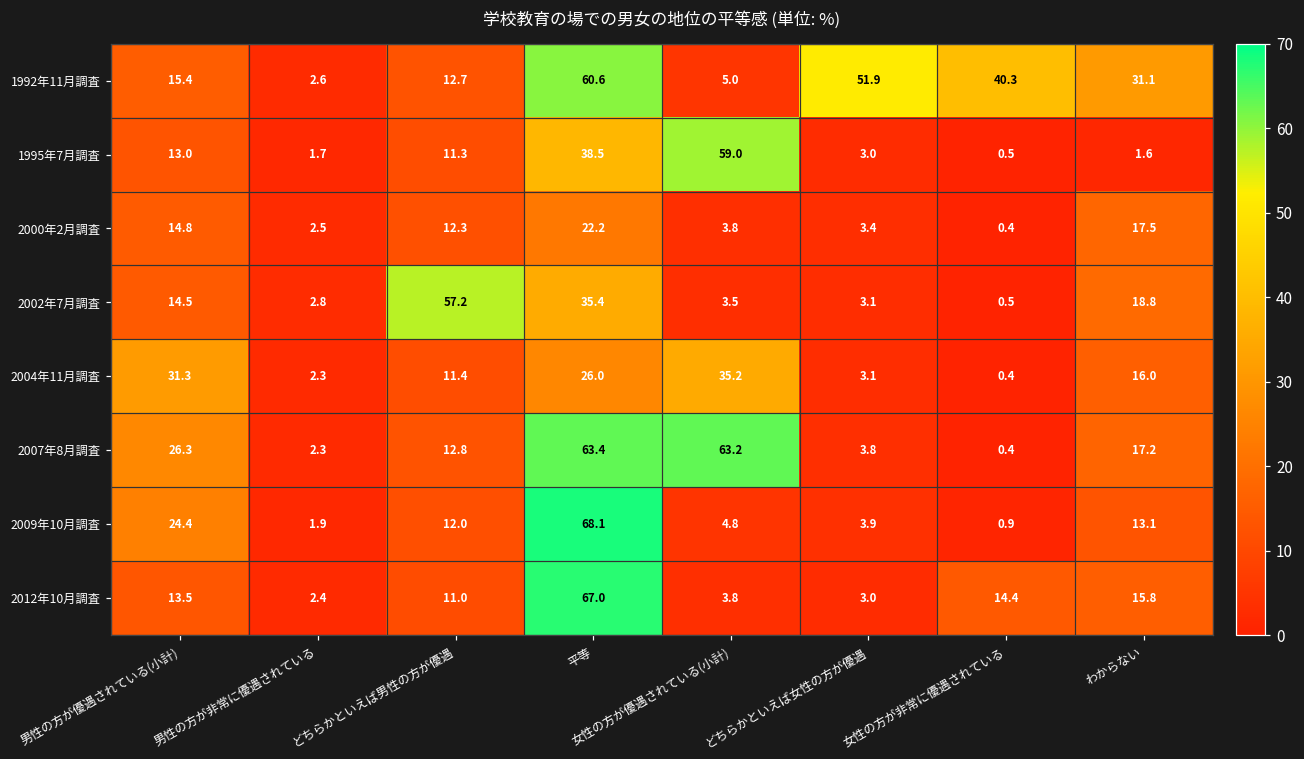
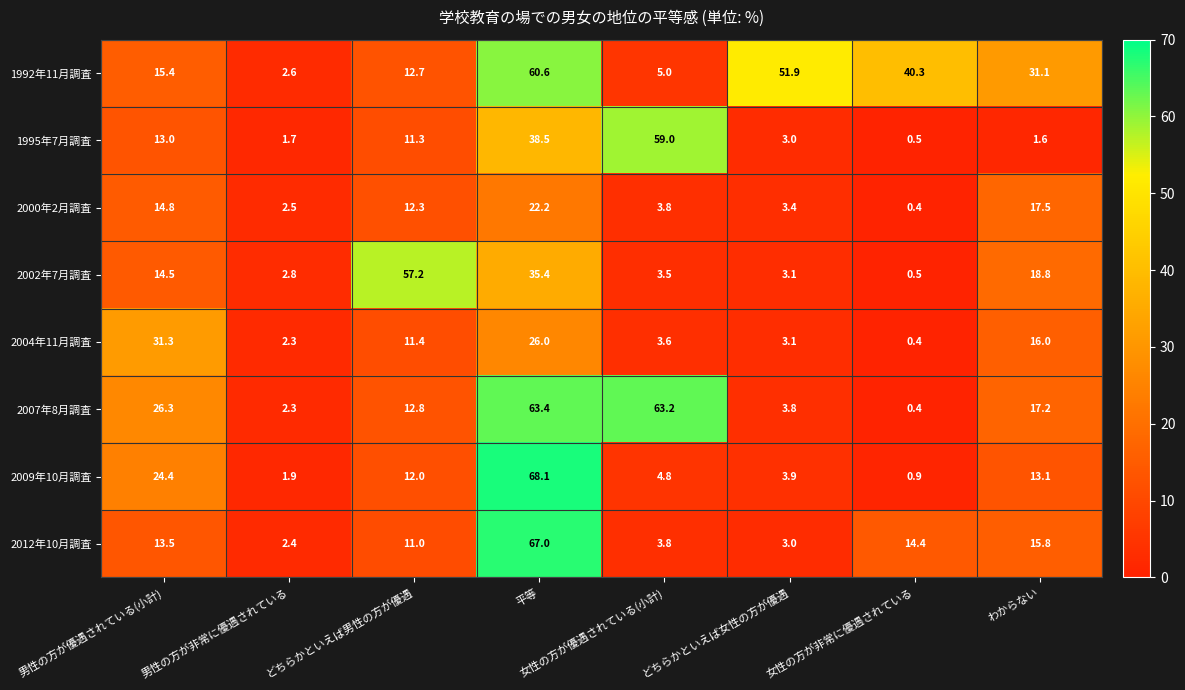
2004年11月調査, 女性の方が優遇されている(小計): 35.2 -> 3.6
